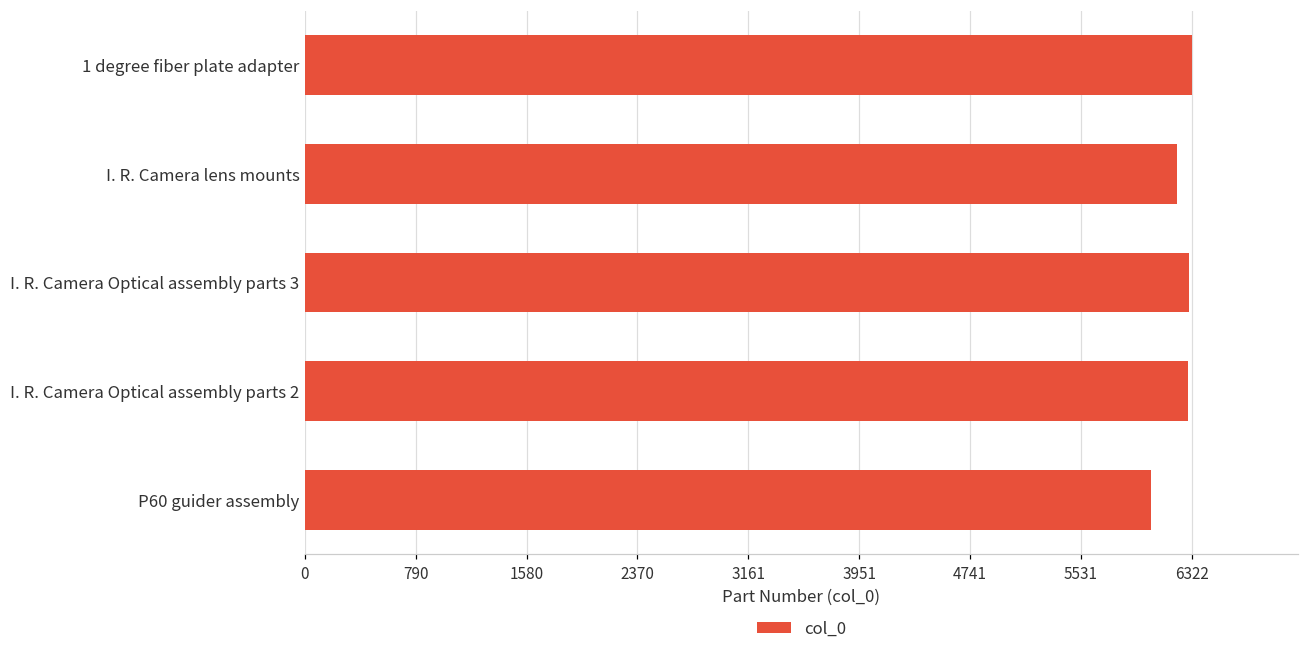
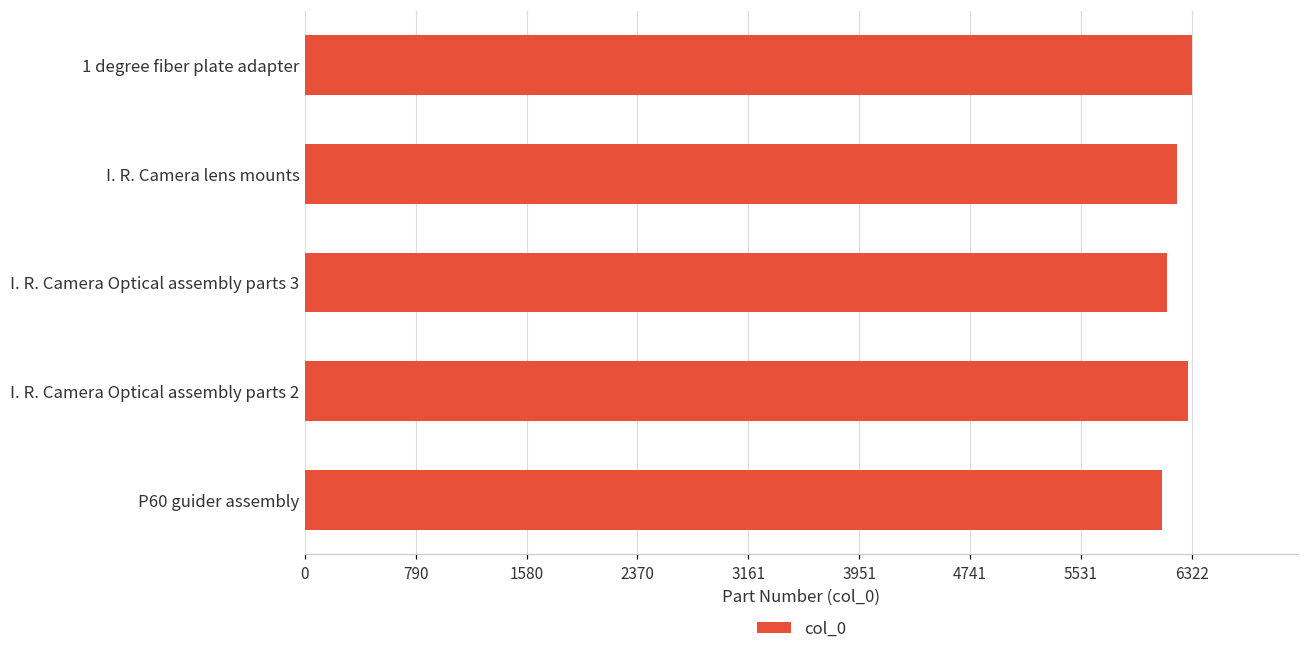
I. R. Camera Optical assembly parts 3: 6300 -> 6150
P60 guider assembly: 6030 -> 6110
